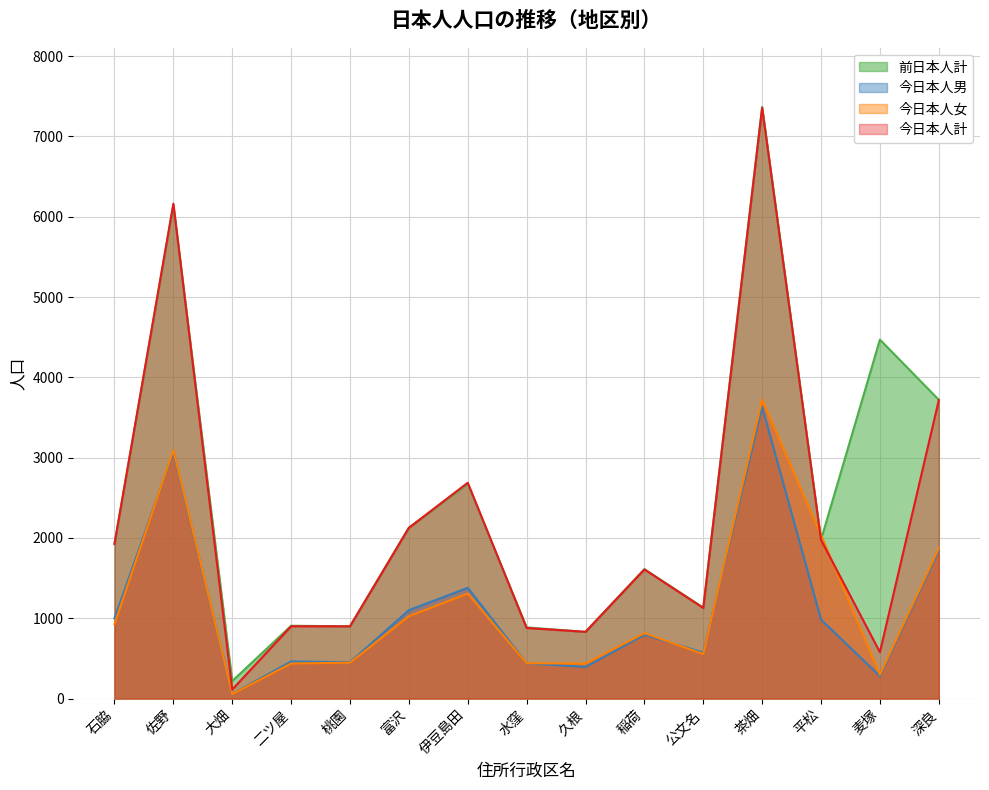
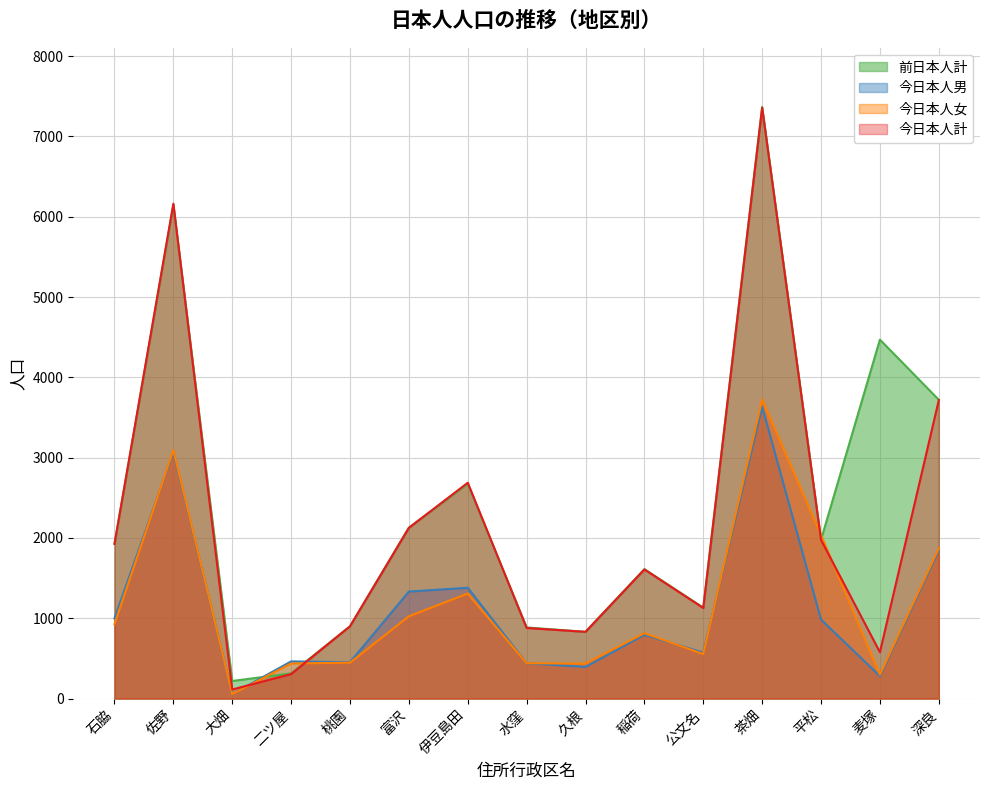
前日本人計, 二ツ屋: 900 -> 300
今日本人計, 二ツ屋: 900 -> 300
今日本人男, 富沢: 1100 -> 1300
